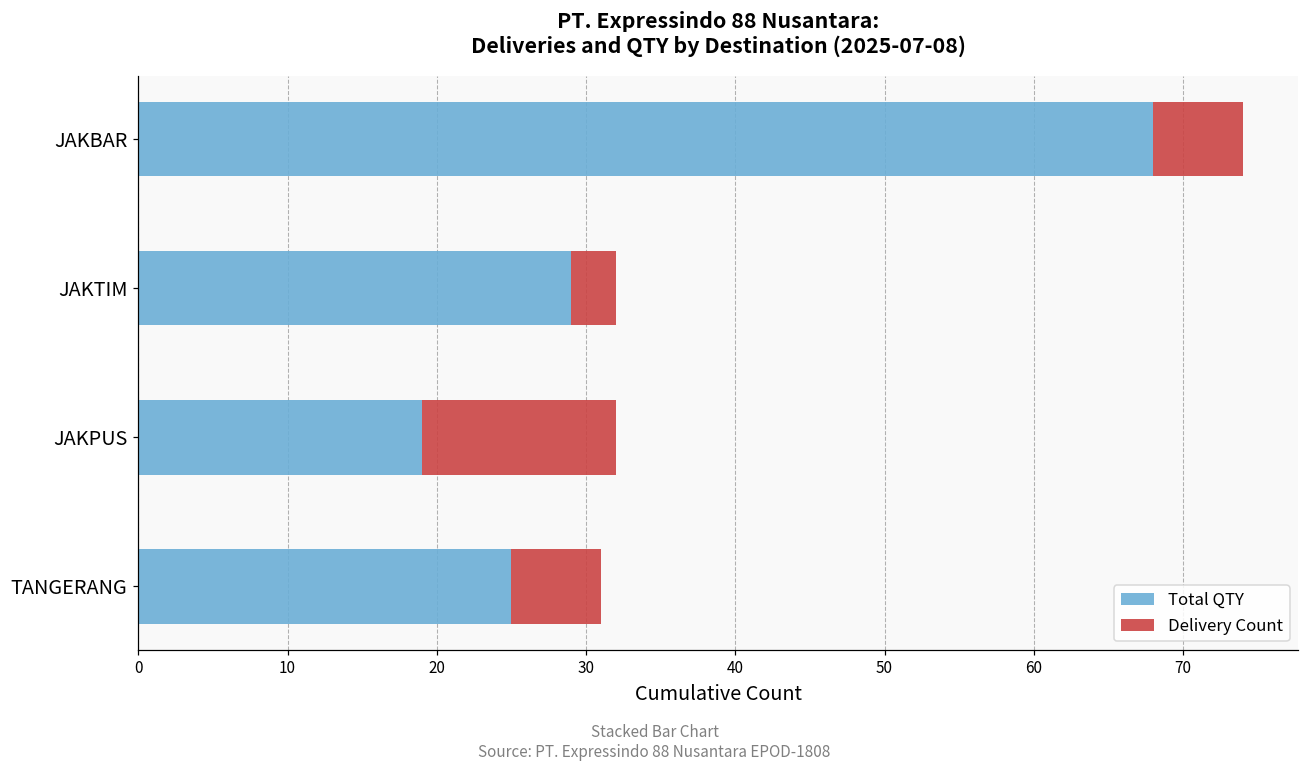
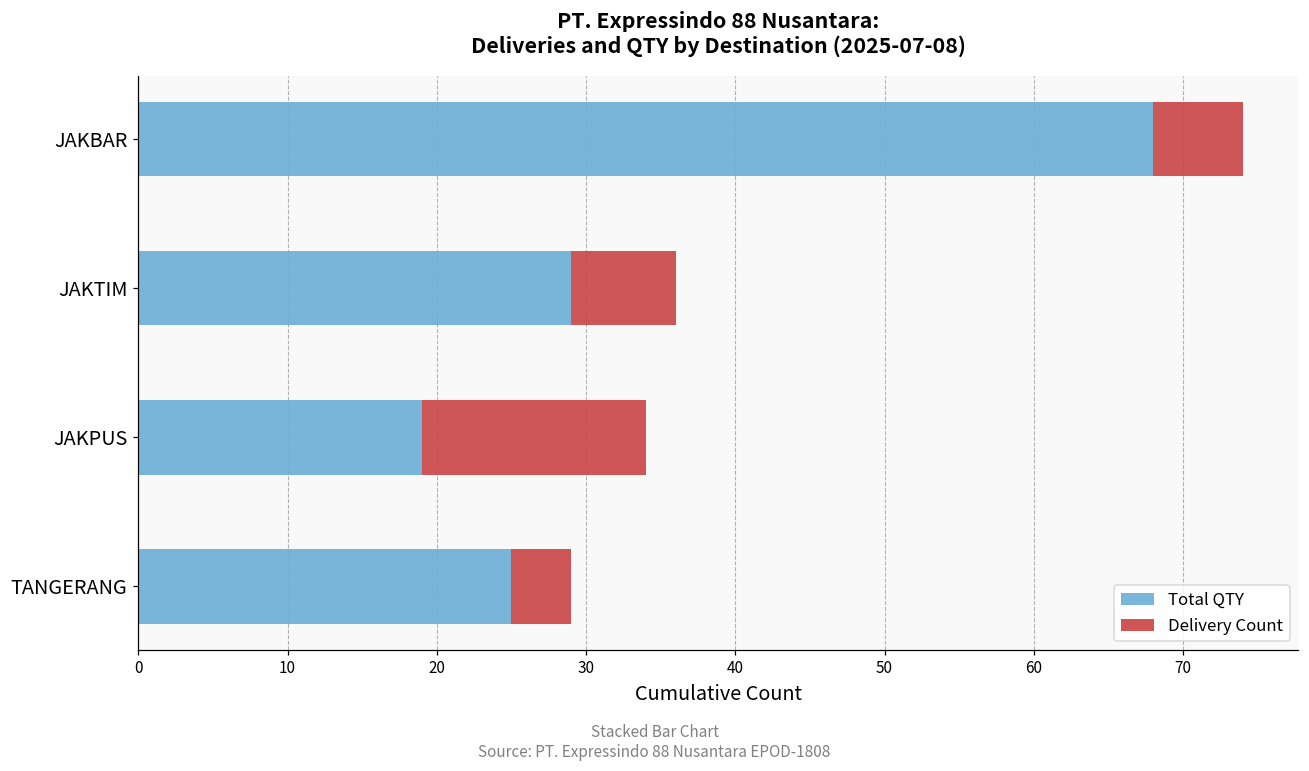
Delivery Count, JAKTIM: 3 -> 7
Delivery Count, JAKPUS: 13 -> 15
Delivery Count, TANGERANG: 6 -> 4
